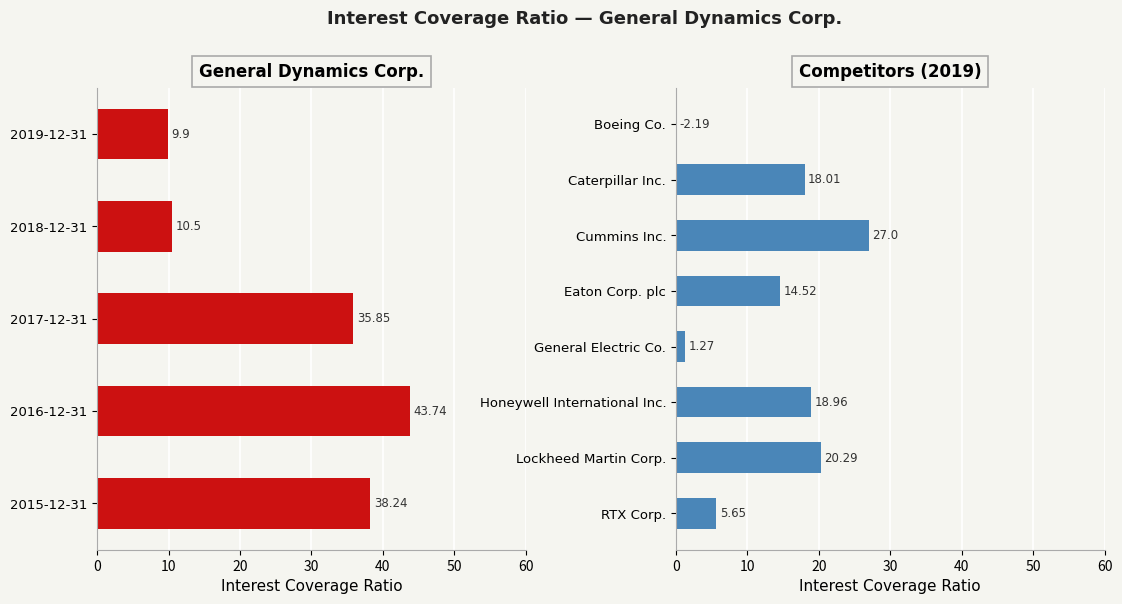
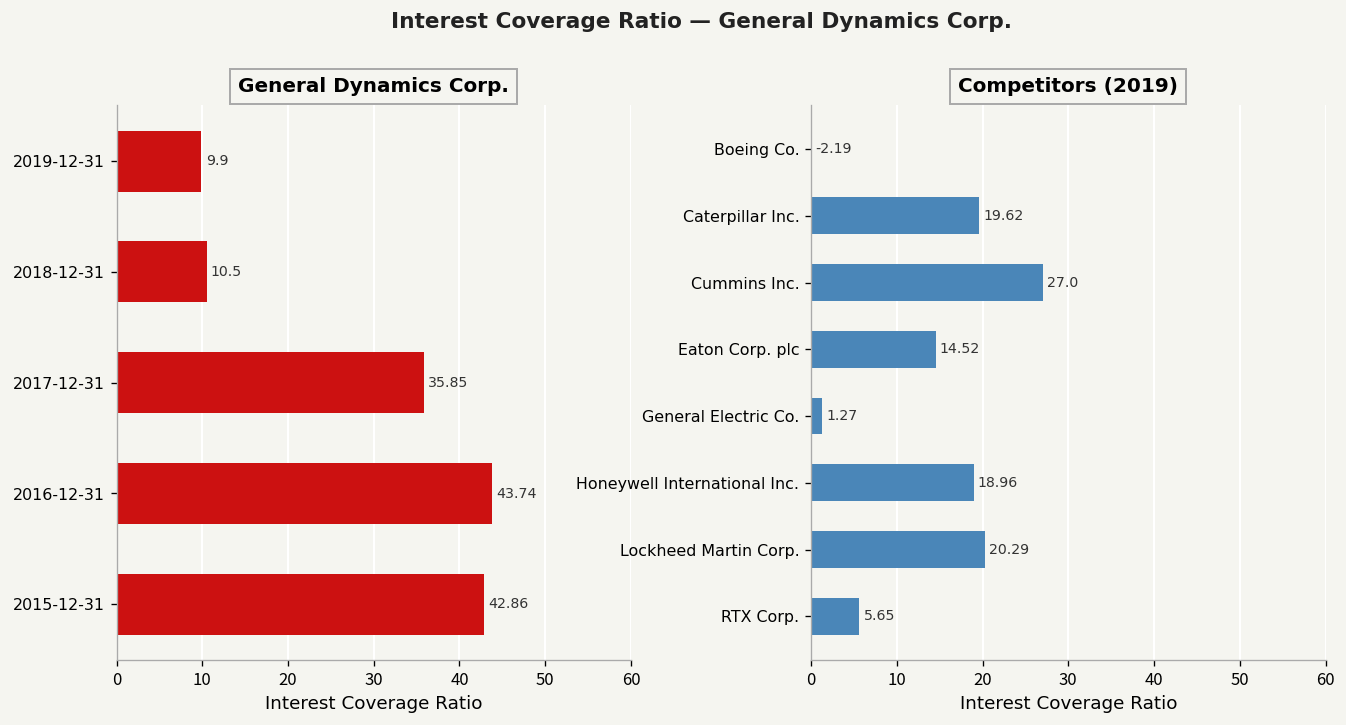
General Dynamics Corp., 2015-12-31: 38.24 -> 42.86
Competitors (2019), Caterpillar Inc.: 18.01 -> 19.62
